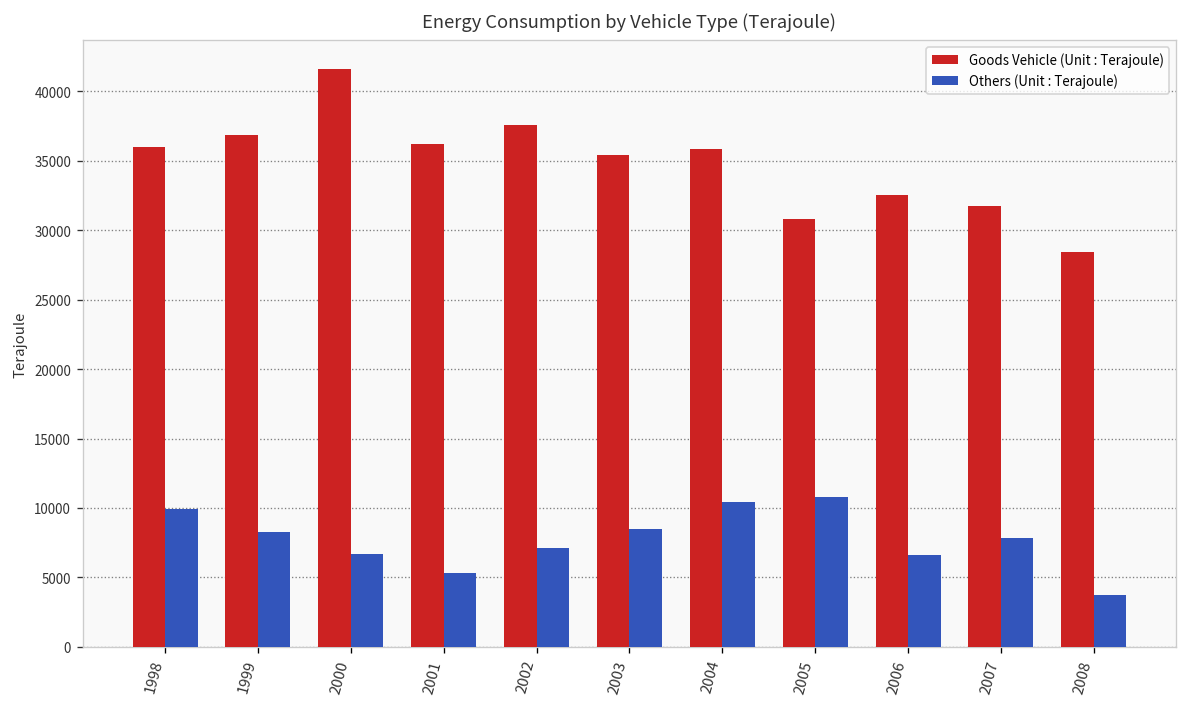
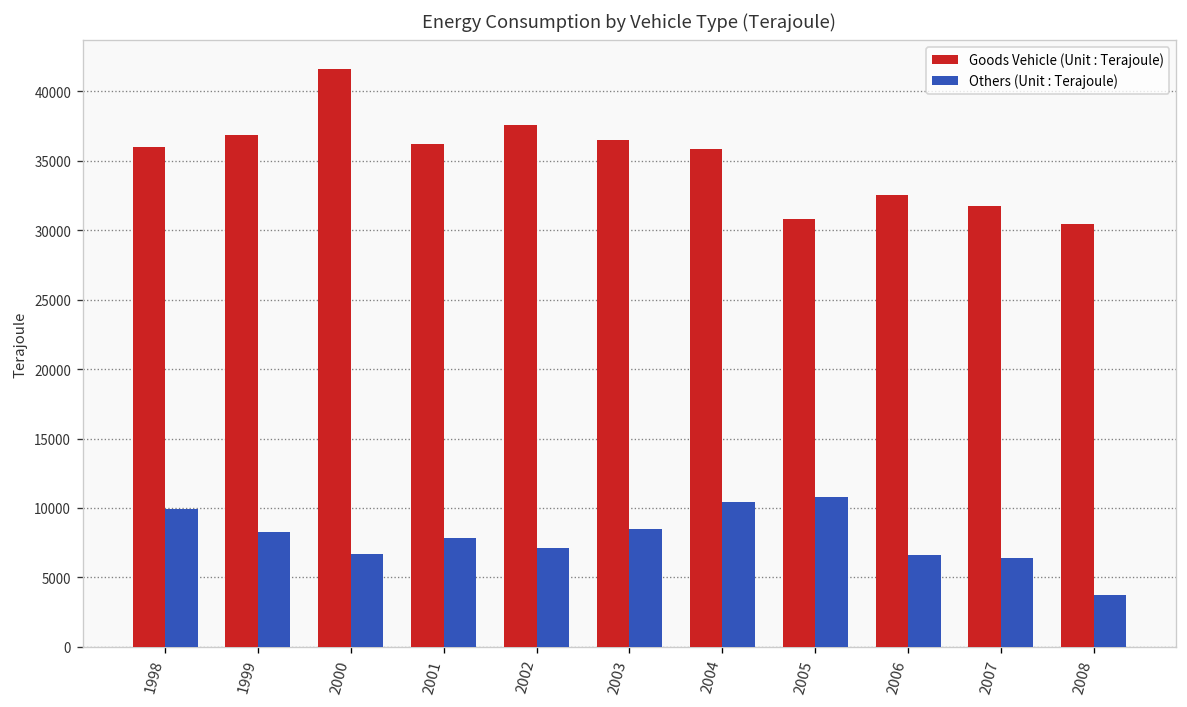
Others (Unit : Terajoule), 2001: 5300 -> 7800
Goods Vehicle (Unit : Terajoule), 2003: 35400 -> 36500
Others (Unit : Terajoule), 2007: 7900 -> 6400
Goods Vehicle (Unit : Terajoule), 2008: 28400 -> 30400
